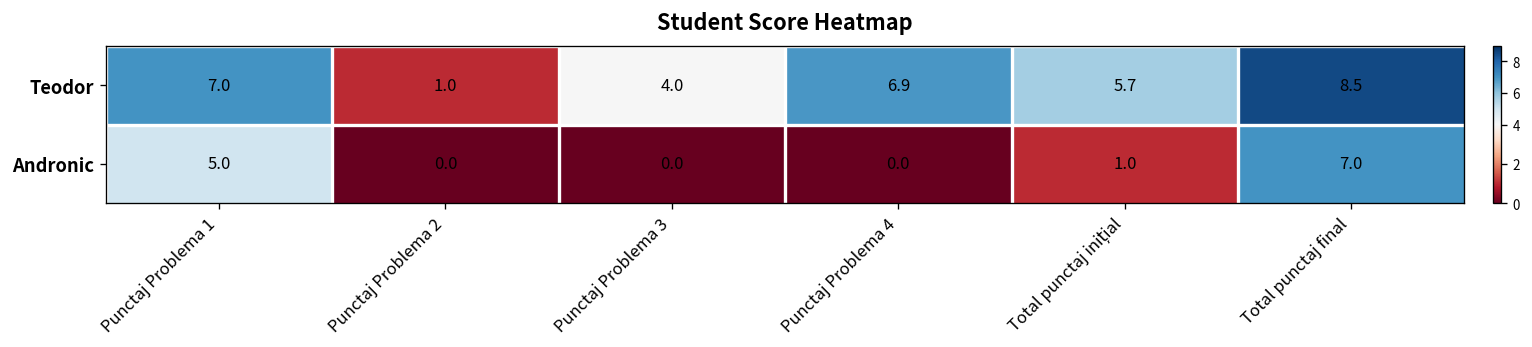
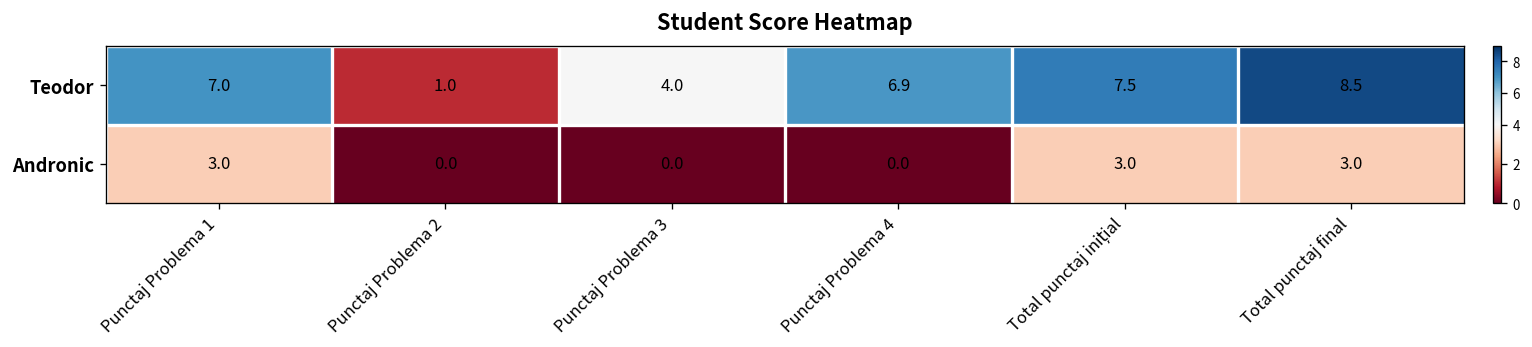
Teodor, Total punctaj inițial: 5.7 -> 7.5
Andronic, Punctaj Problema 1: 5.0 -> 3.0
Andronic, Total punctaj inițial: 1.0 -> 3.0
Andronic, Total punctaj final: 7.0 -> 3.0
